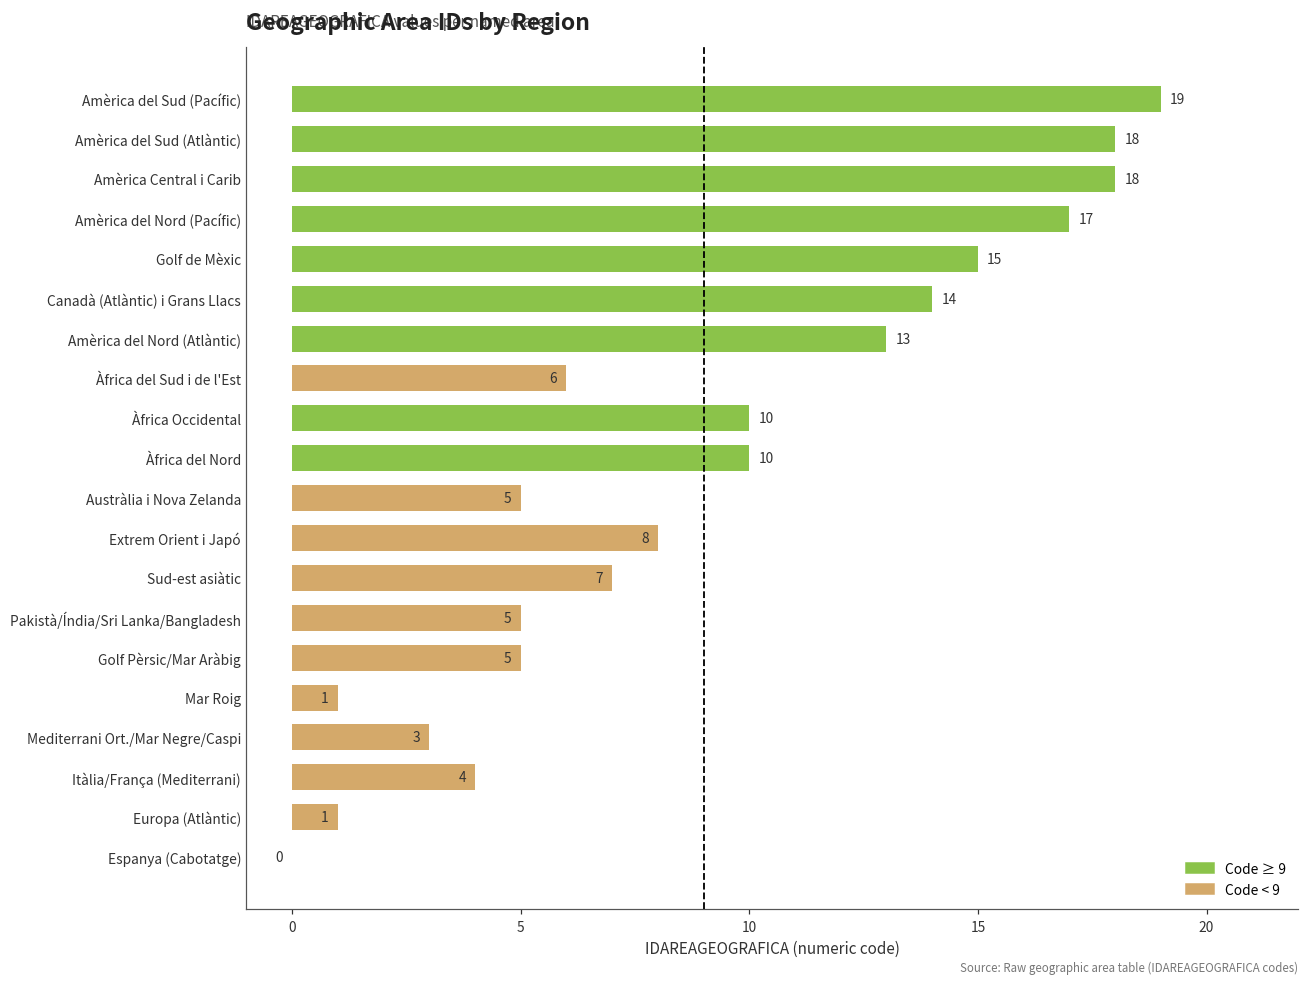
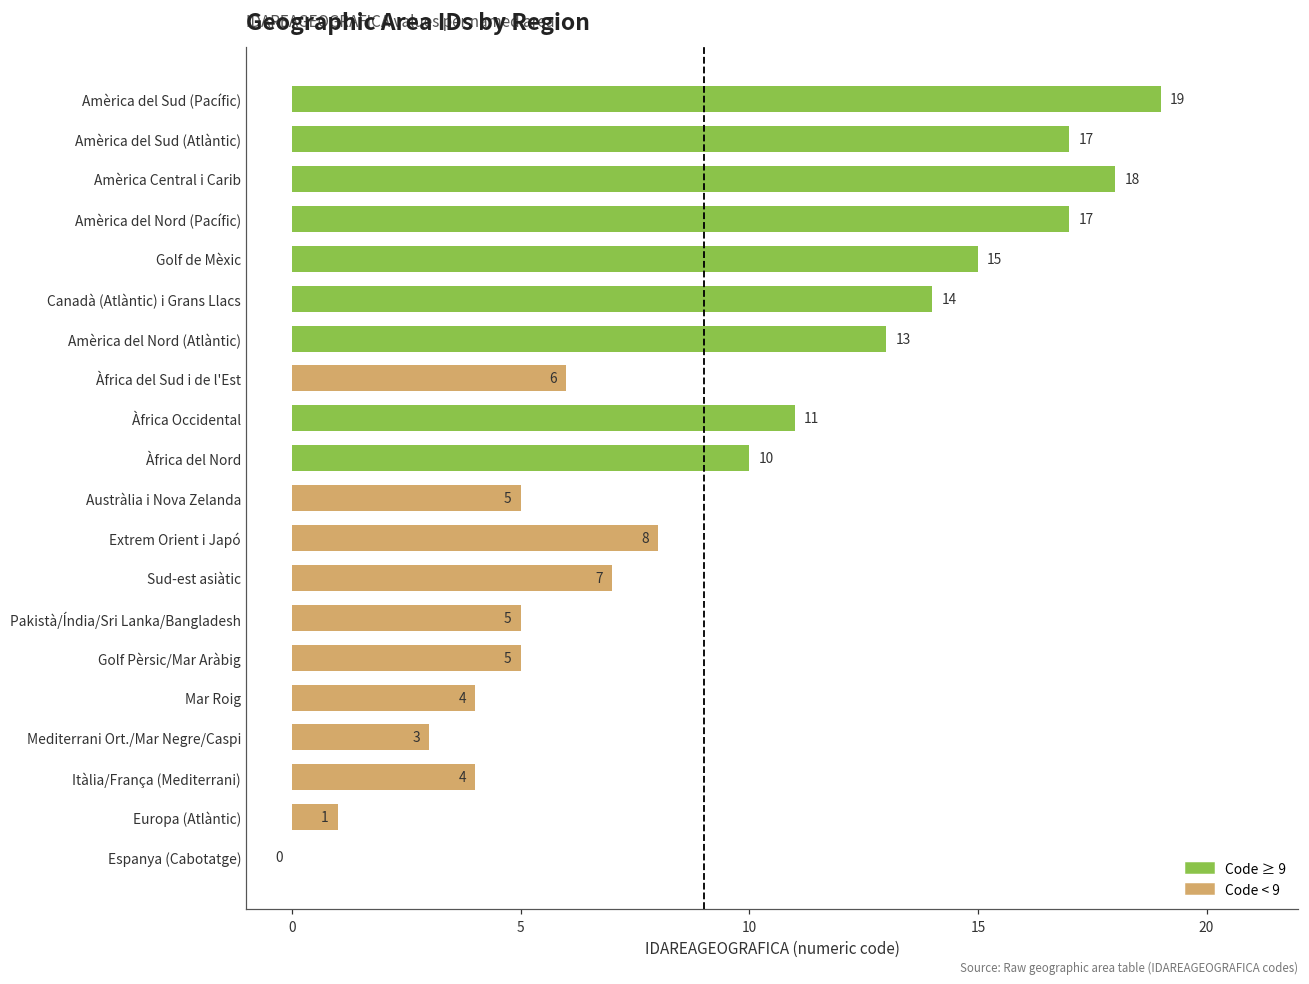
Amèrica del Sud (Atlàntic): 18 -> 17
Àfrica Occidental: 10 -> 11
Mar Roig: 1 -> 4
